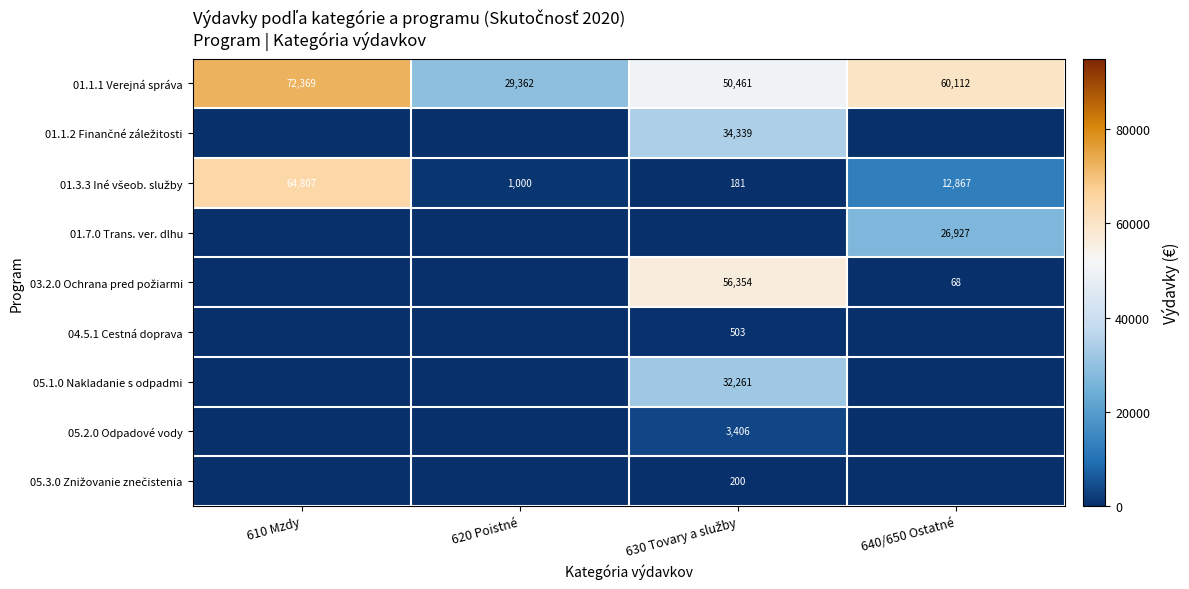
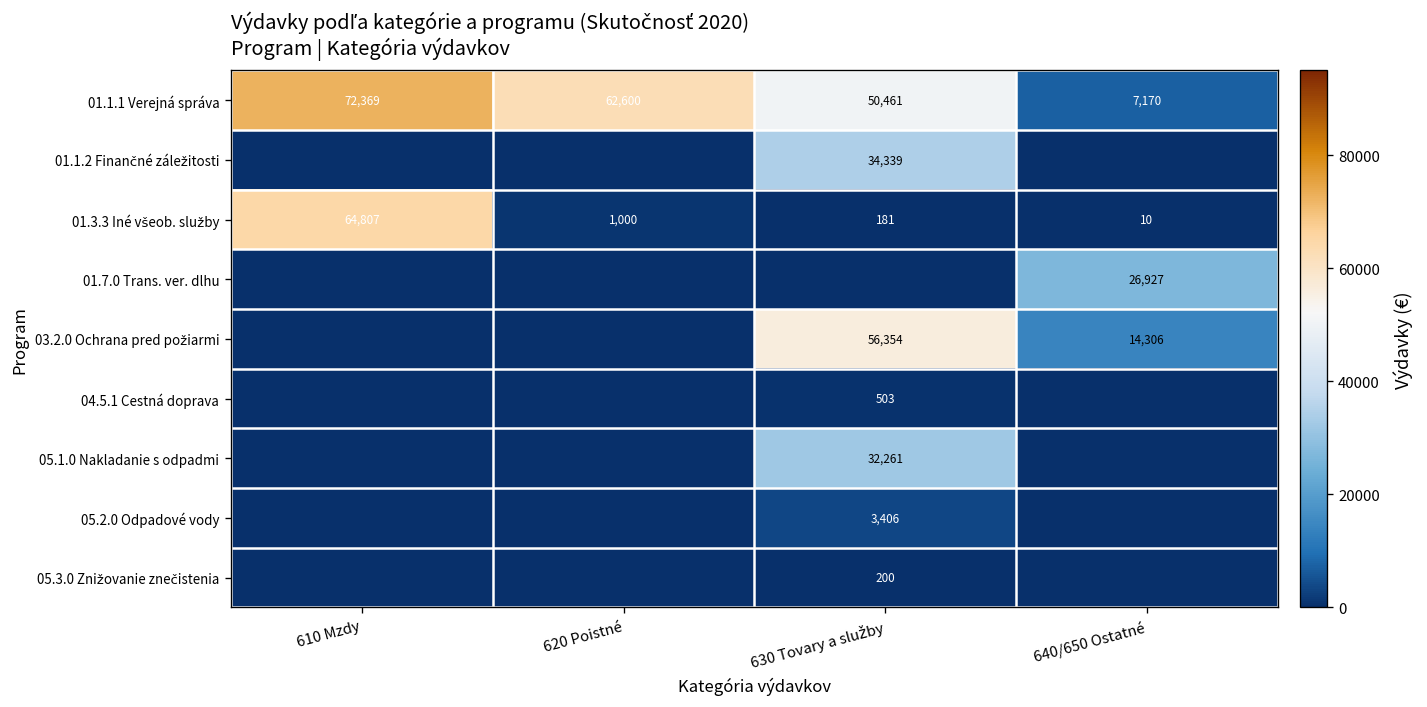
01.1.1 Verejná správa, 620 Poistné: 29,362 -> 62,600
01.1.1 Verejná správa, 640/650 Ostatné: 60,112 -> 7,170
01.3.3 Iné všeob. služby, 640/650 Ostatné: 12,867 -> 10
03.2.0 Ochrana pred požiarmi, 640/650 Ostatné: 68 -> 14,306
